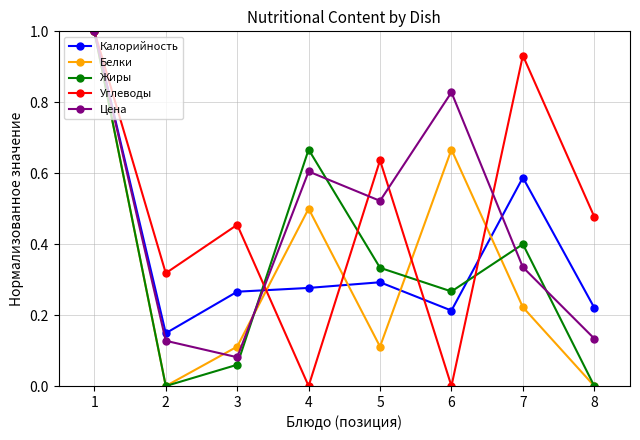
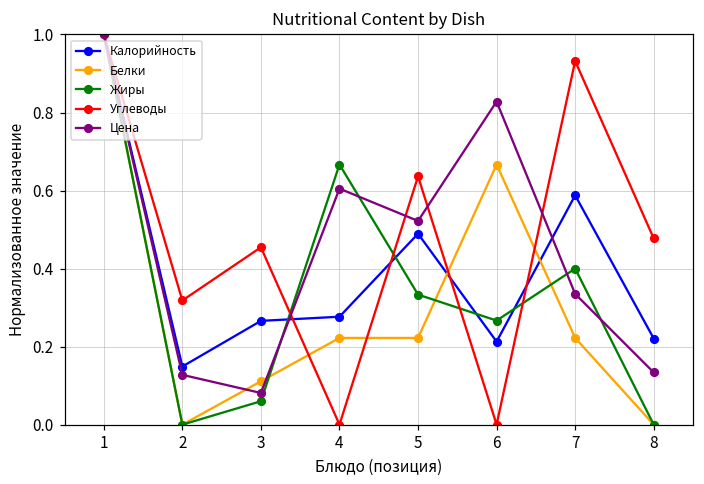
Белки, 4: 0.50 -> 0.22
Калорийность, 5: 0.29 -> 0.49
Белки, 5: 0.11 -> 0.22
